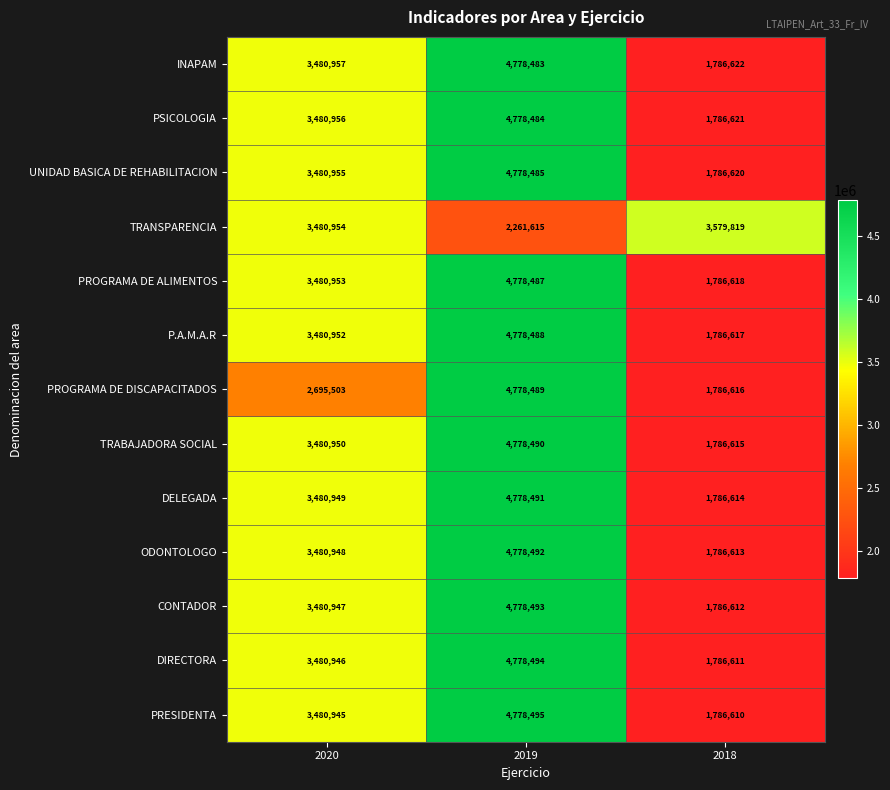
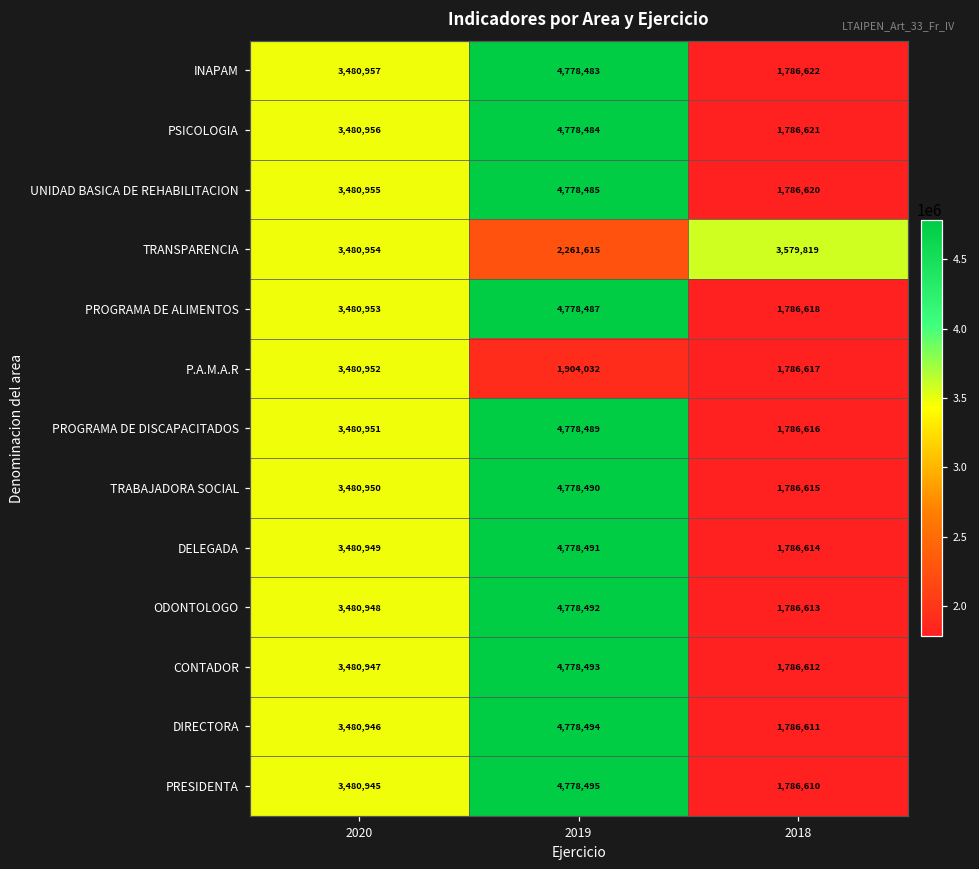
P.A.M.A.R, 2019: 4,778,488 -> 1,904,032
PROGRAMA DE DISCAPACITADOS, 2020: 2,695,503 -> 3,480,951
